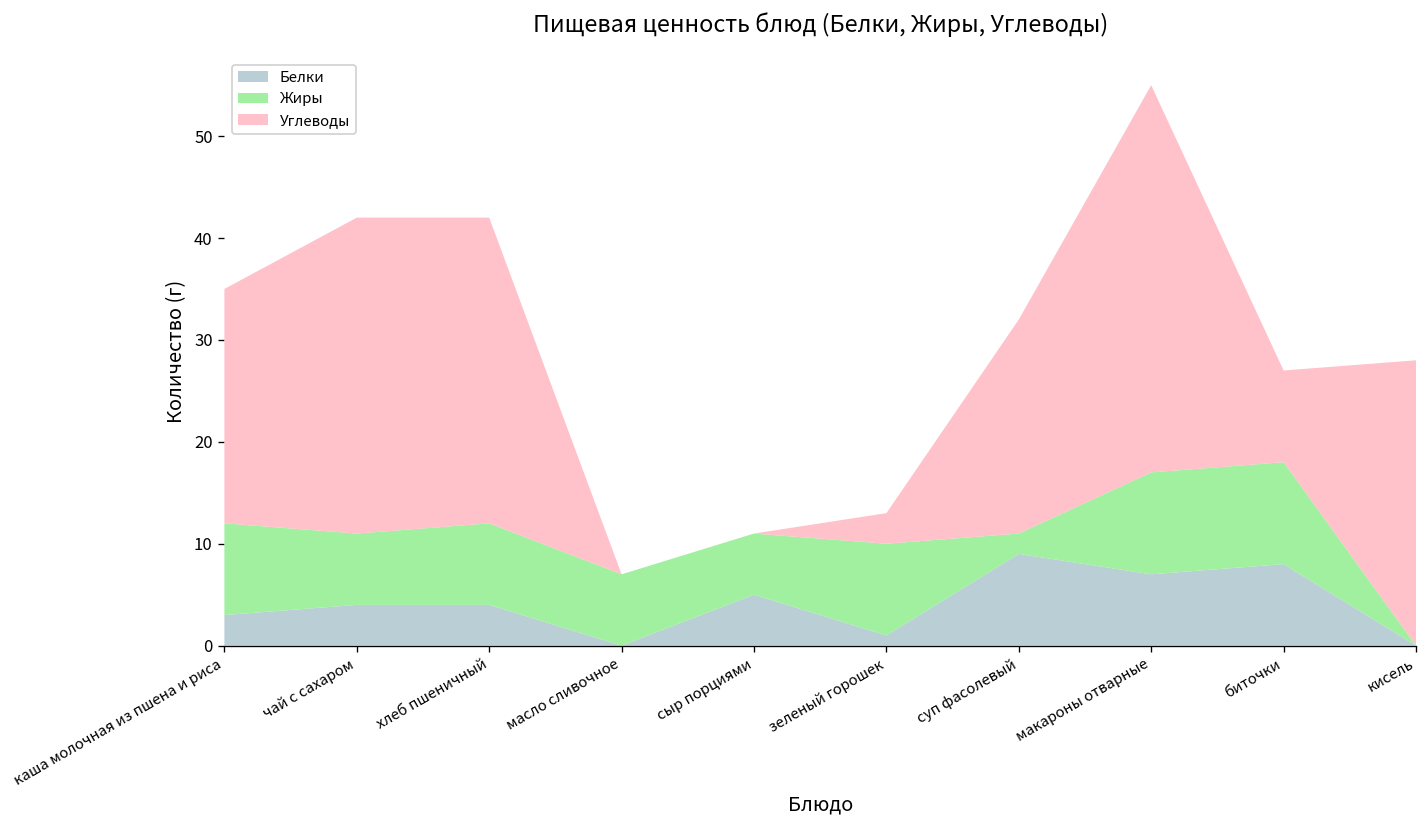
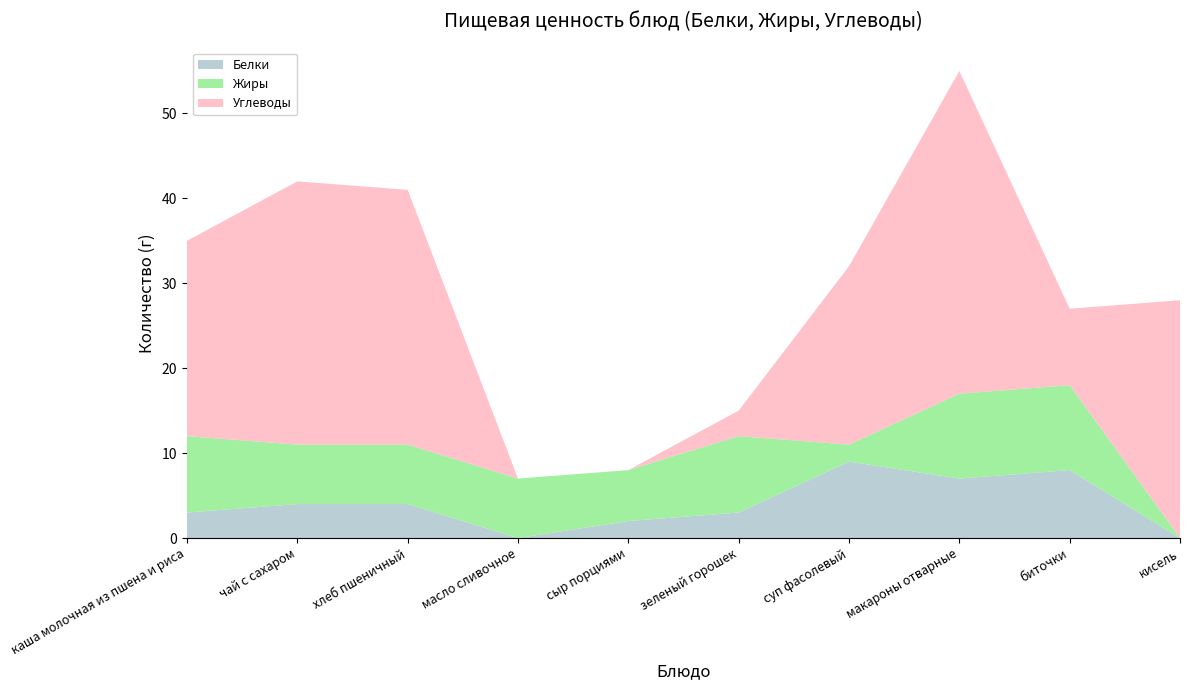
Жиры, хлеб пшеничный: 8 -> 7
Белки, сыр порциями: 5 -> 2
Белки, зеленый горошек: 1 -> 3
